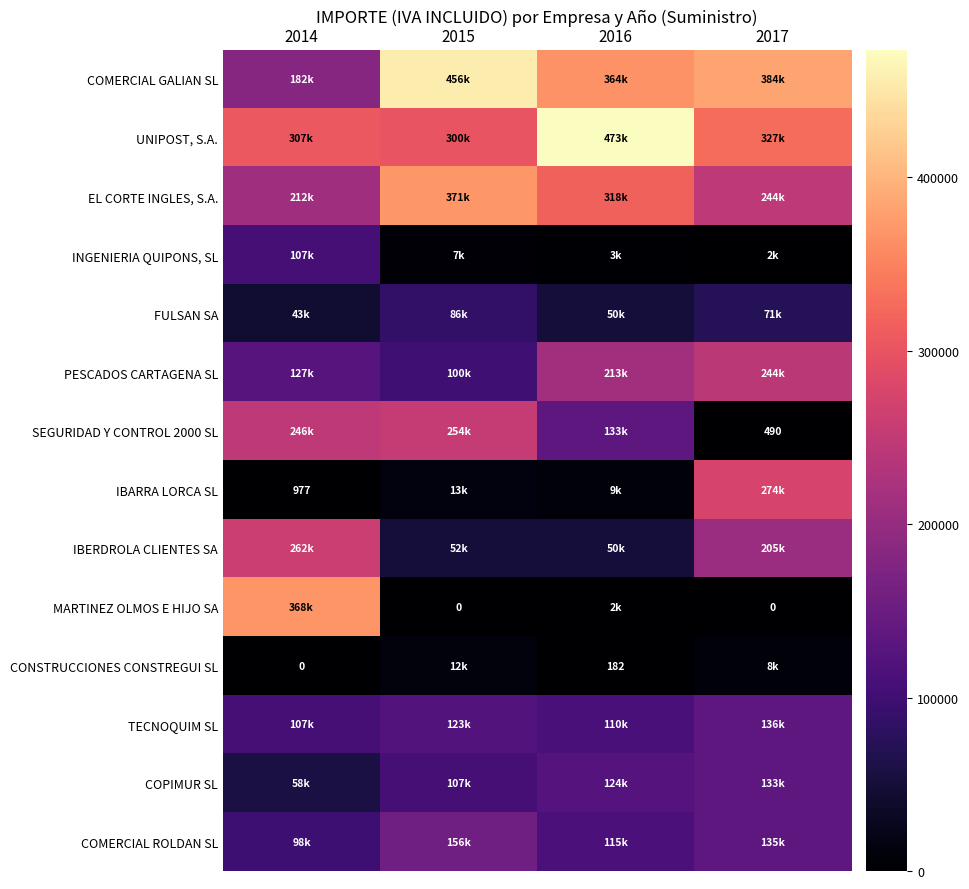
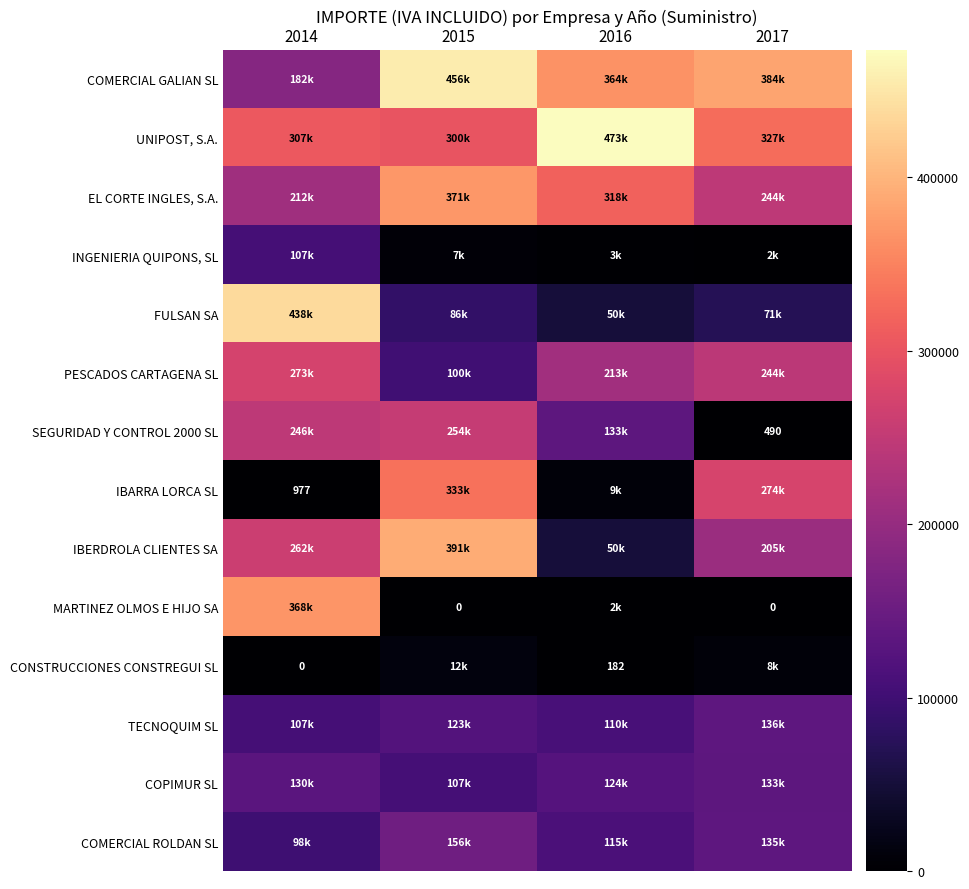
FULSAN SA, 2014: 43k -> 438k
PESCADOS CARTAGENA SL, 2014: 127k -> 273k
IBARRA LORCA SL, 2015: 13k -> 333k
IBERDROLA CLIENTES SA, 2015: 52k -> 391k
COPIMUR SL, 2014: 58k -> 130k
